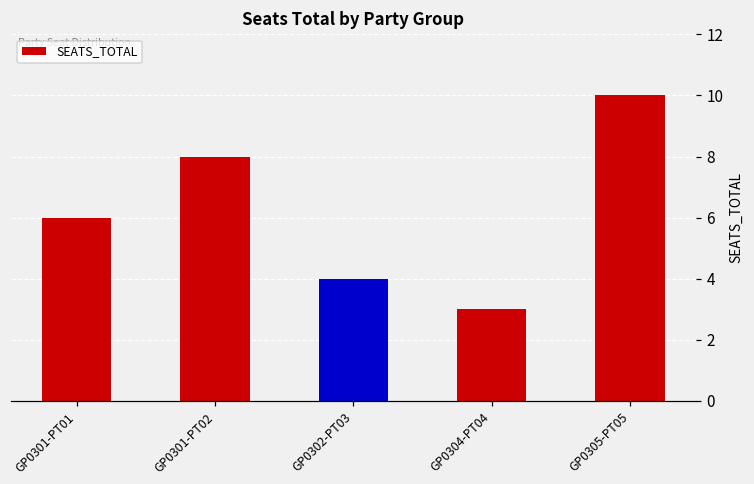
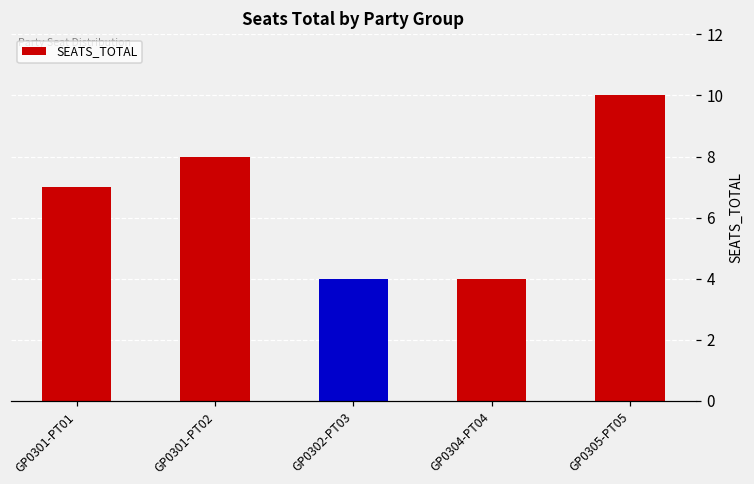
GP0301-PT01: 6 -> 7
GP0304-PT04: 3 -> 4
